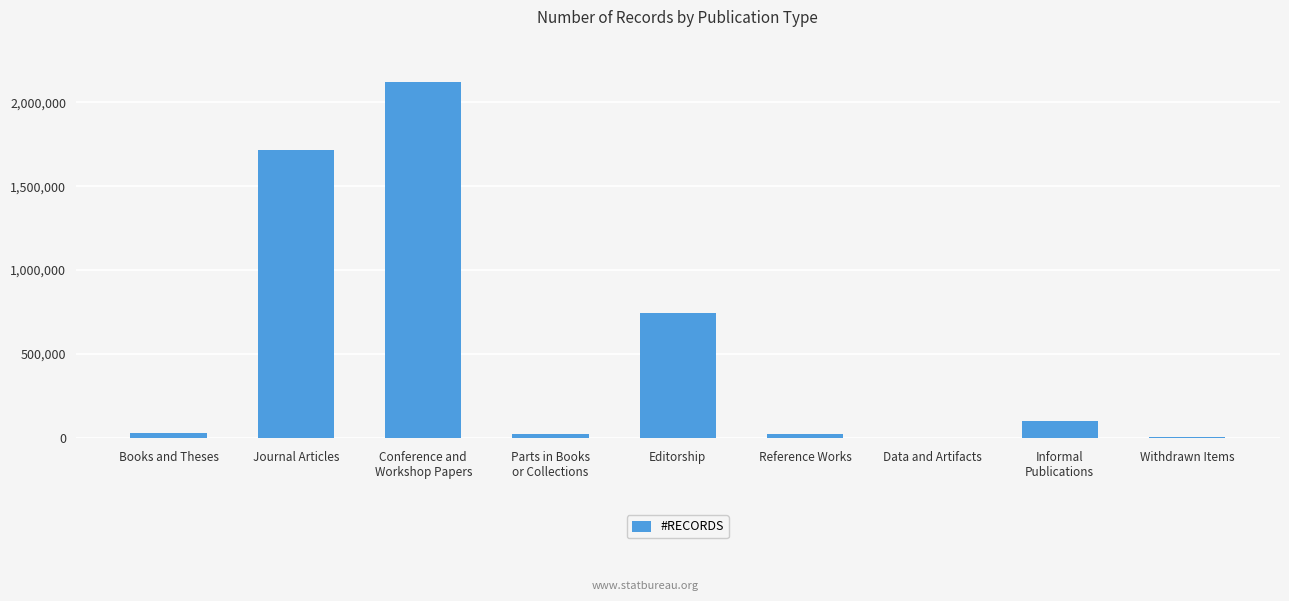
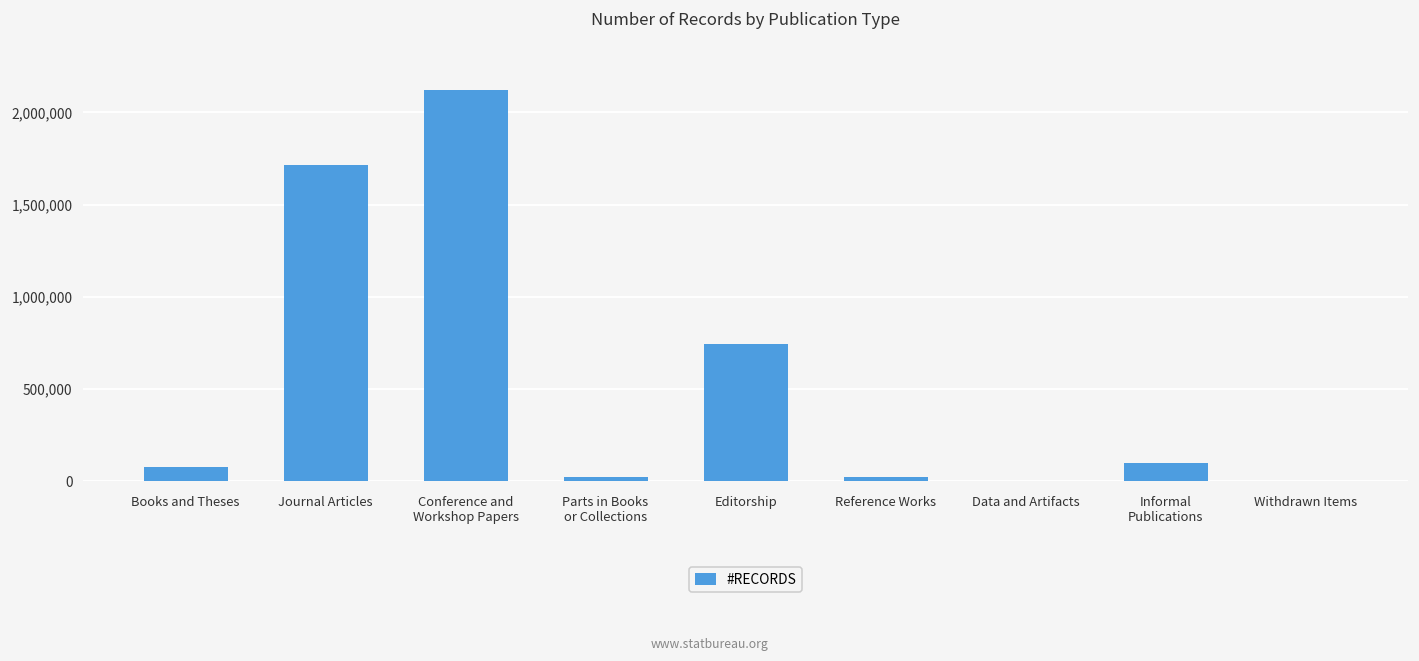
Books and Theses: 30,000 -> 80,000
